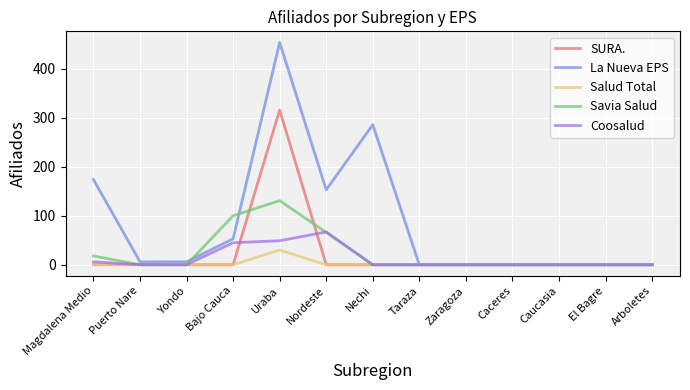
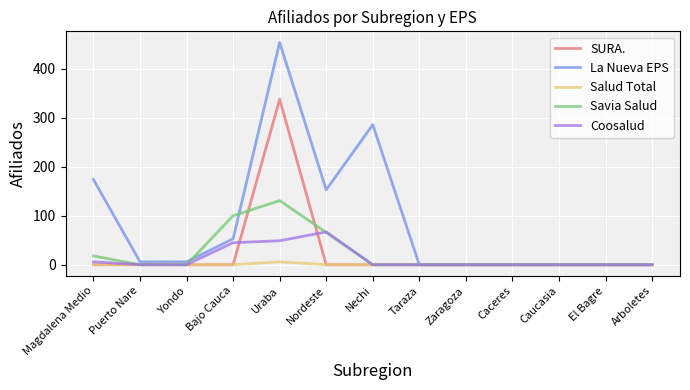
SURA., Uraba: 320 -> 340
Salud Total, Uraba: 30 -> 10
